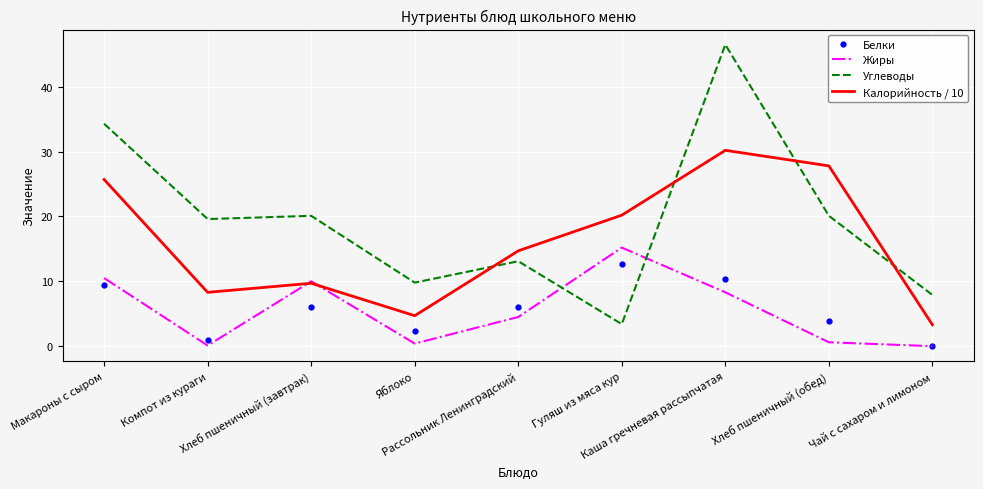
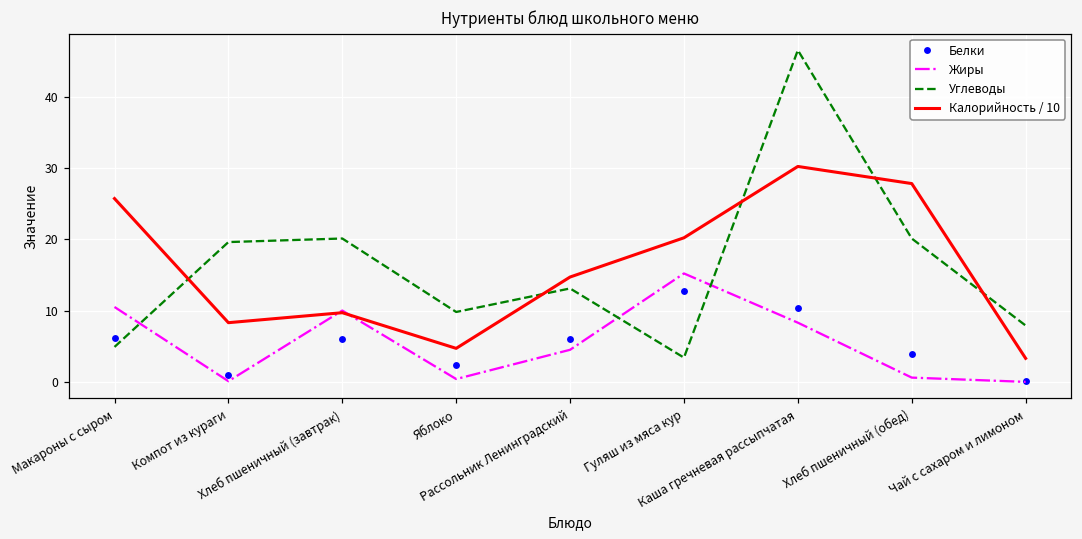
Белки, Макароны с сыром: 10 -> 6
Углеводы, Макароны с сыром: 34 -> 5
